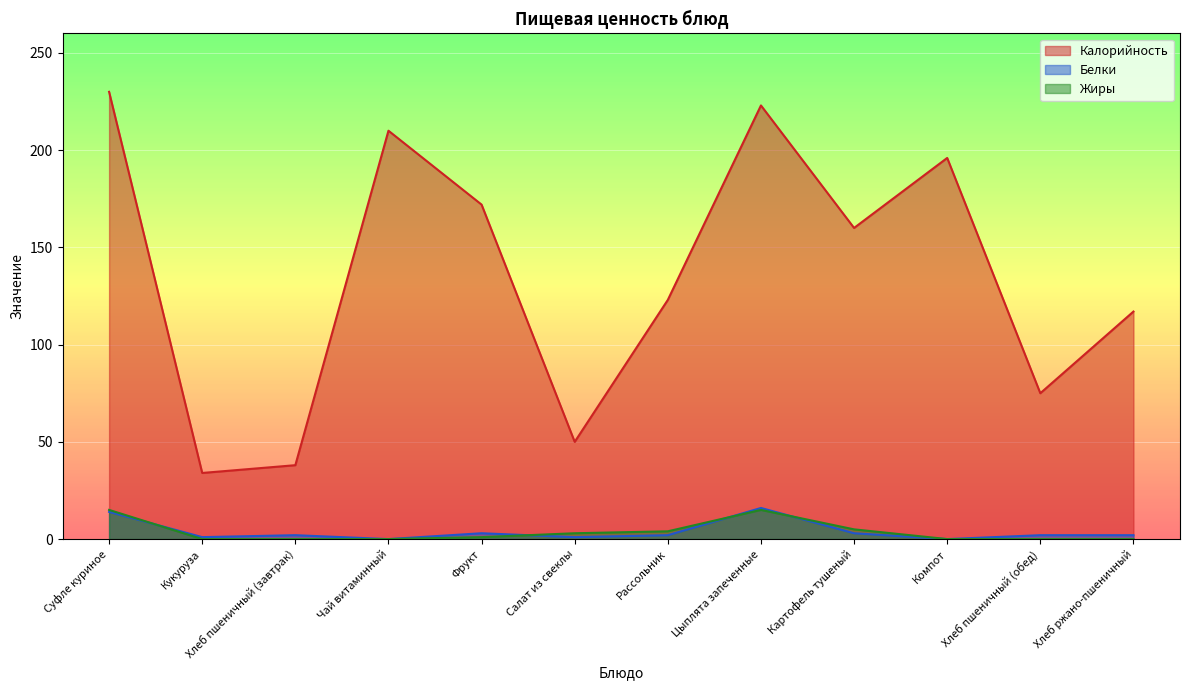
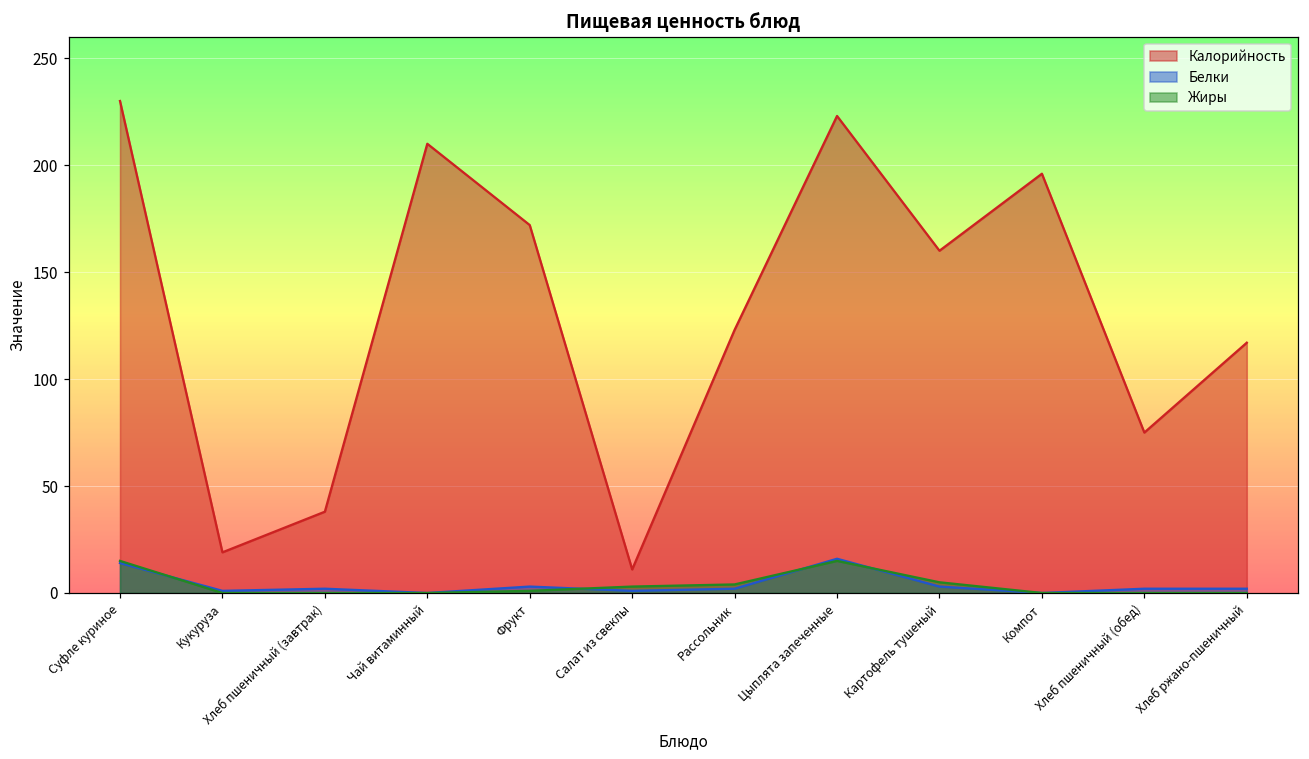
Калорийность, Кукуруза: 34 -> 19
Калорийность, Салат из свеклы: 50 -> 11
